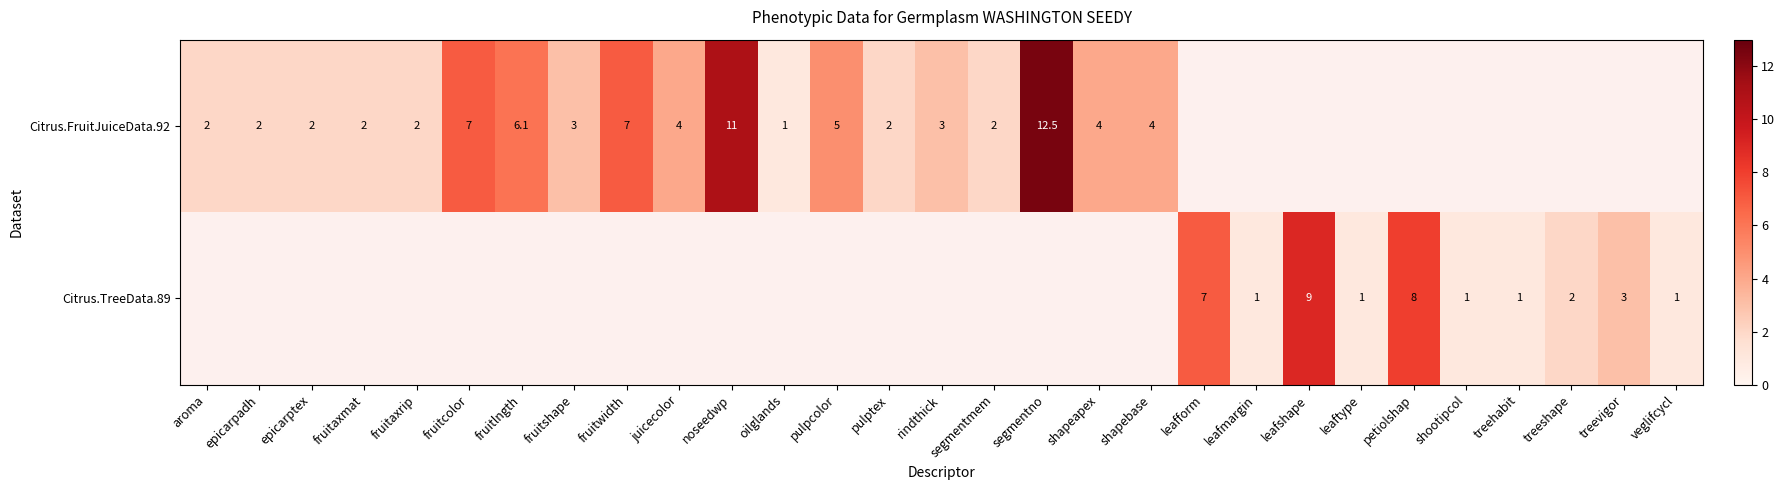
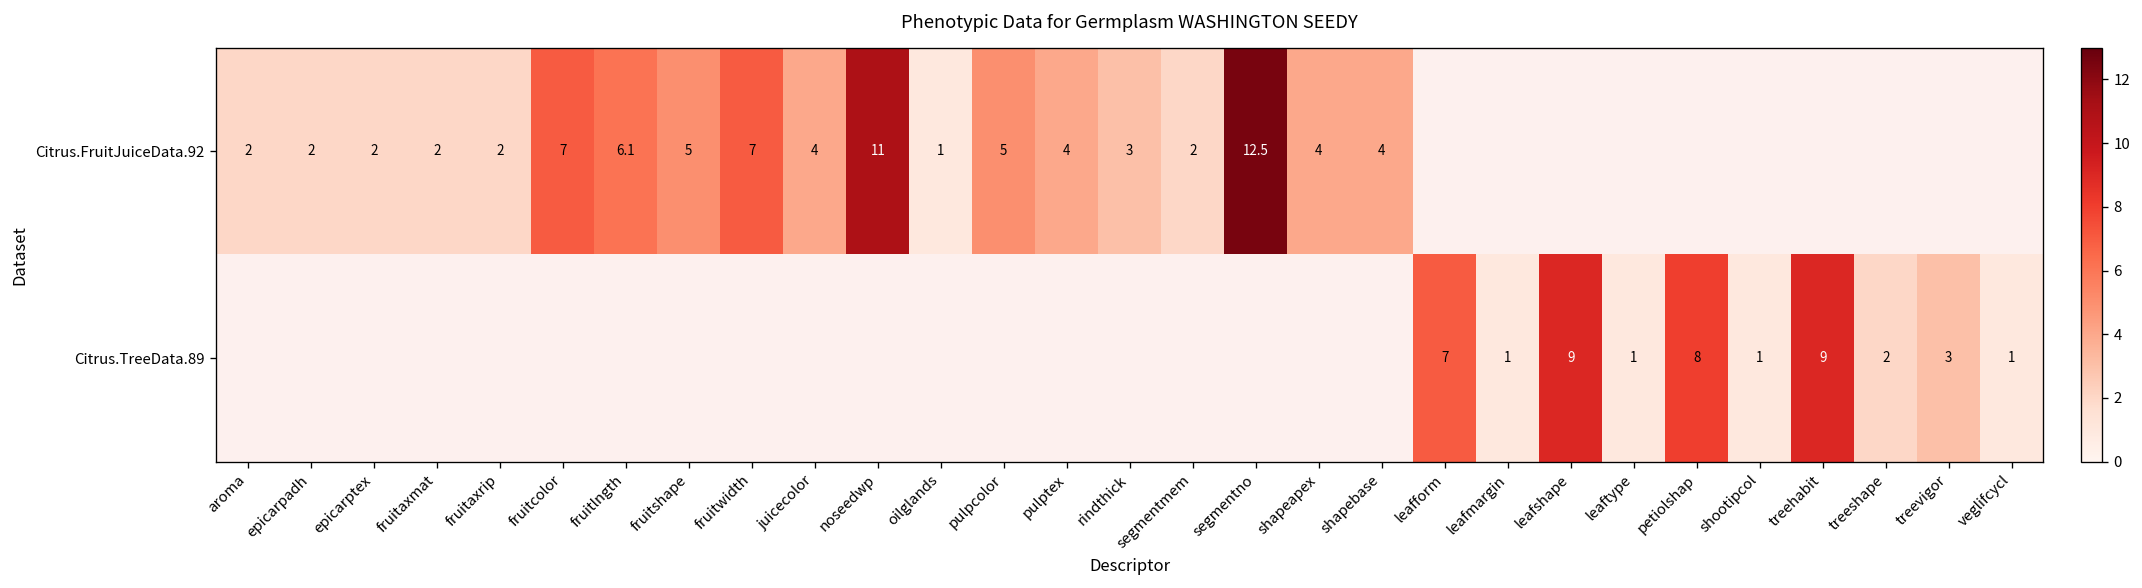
Citrus.FruitJuiceData.92, fruitshape: 3 -> 5
Citrus.FruitJuiceData.92, pulptex: 2 -> 4
Citrus.TreeData.89, treehabit: 1 -> 9
